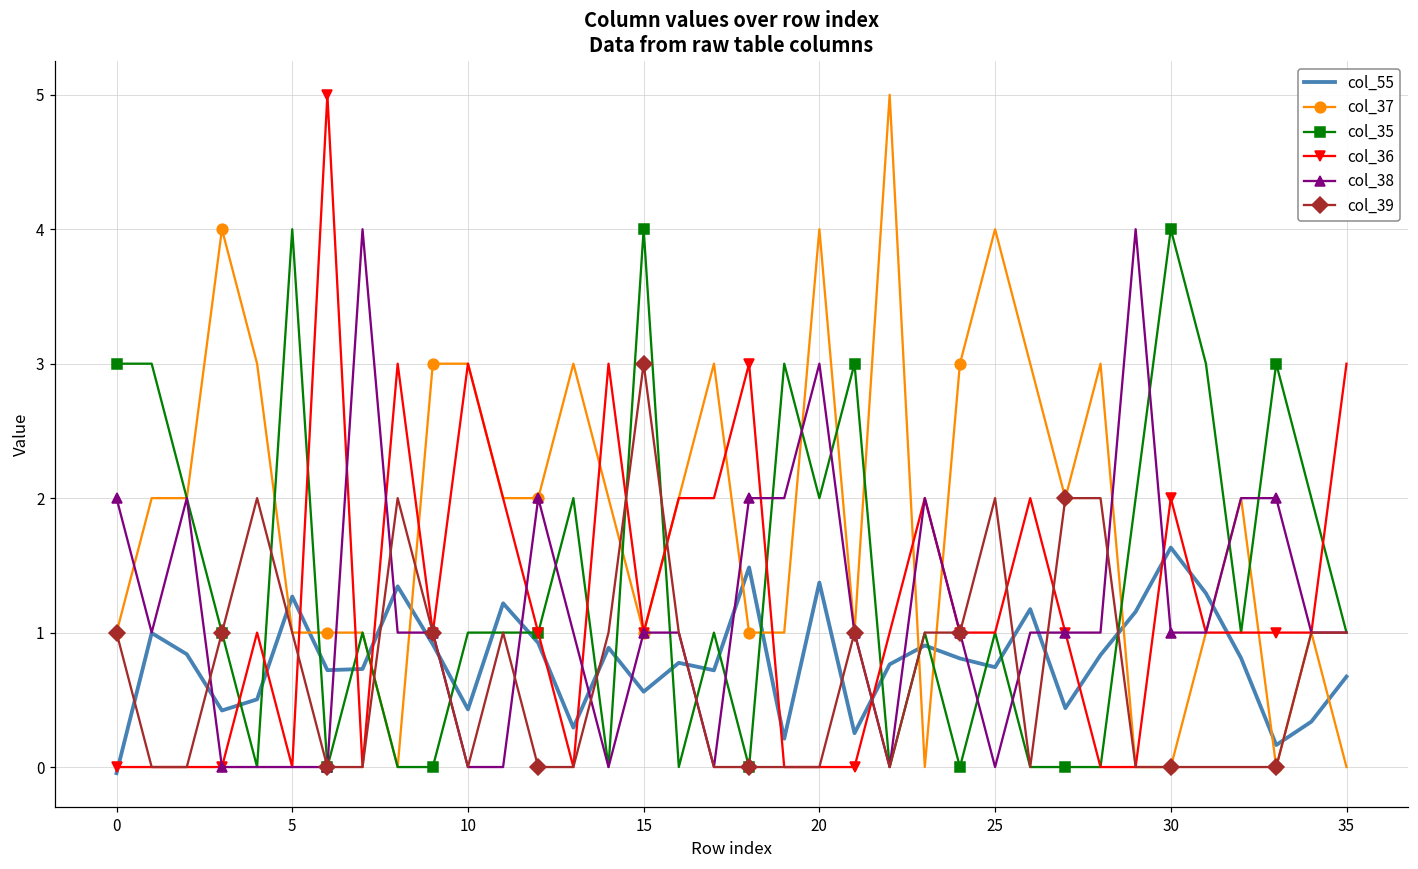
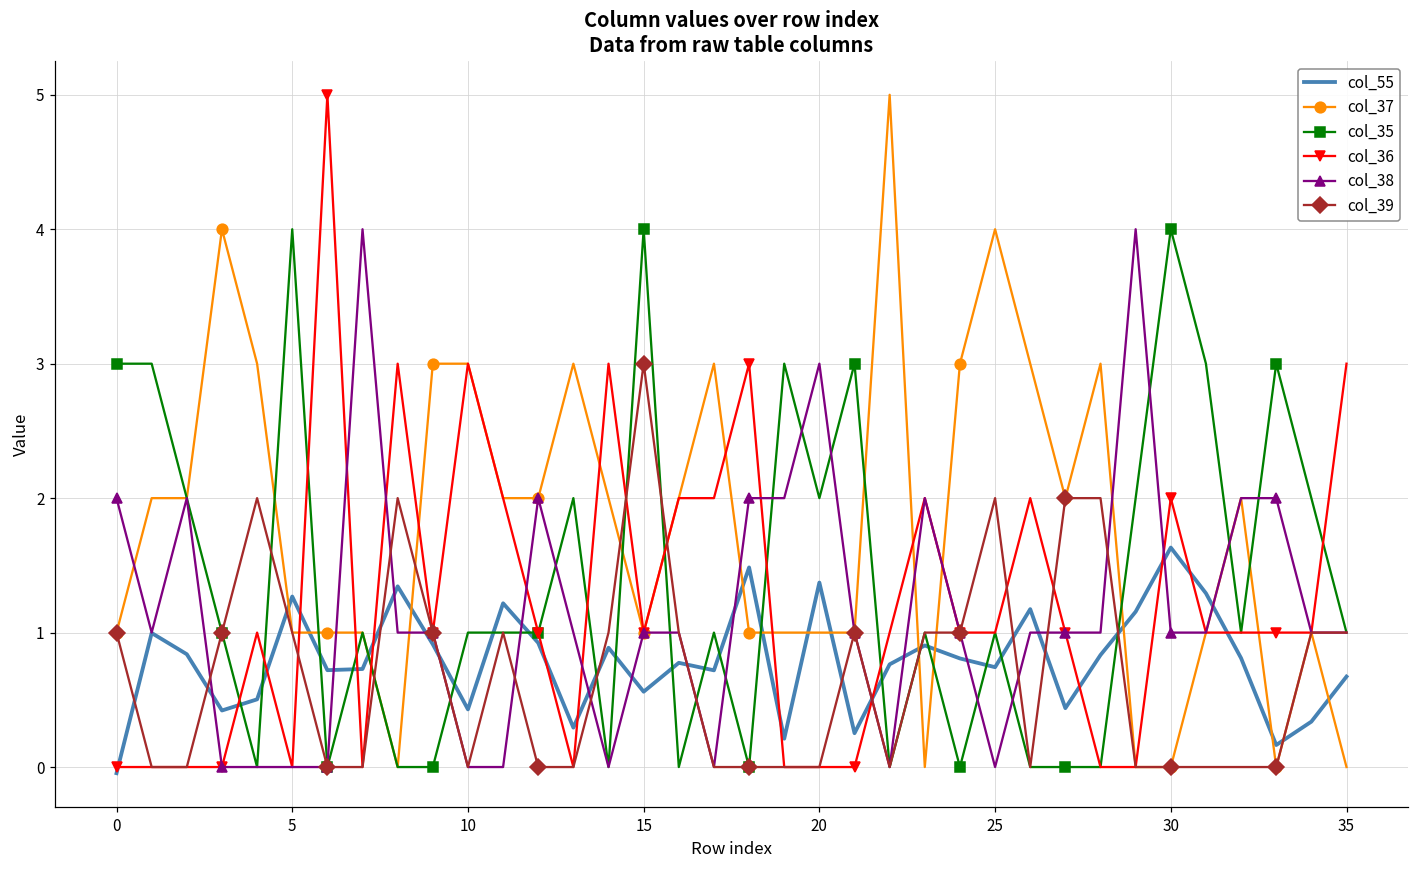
col_37, 20: 4 -> 1
